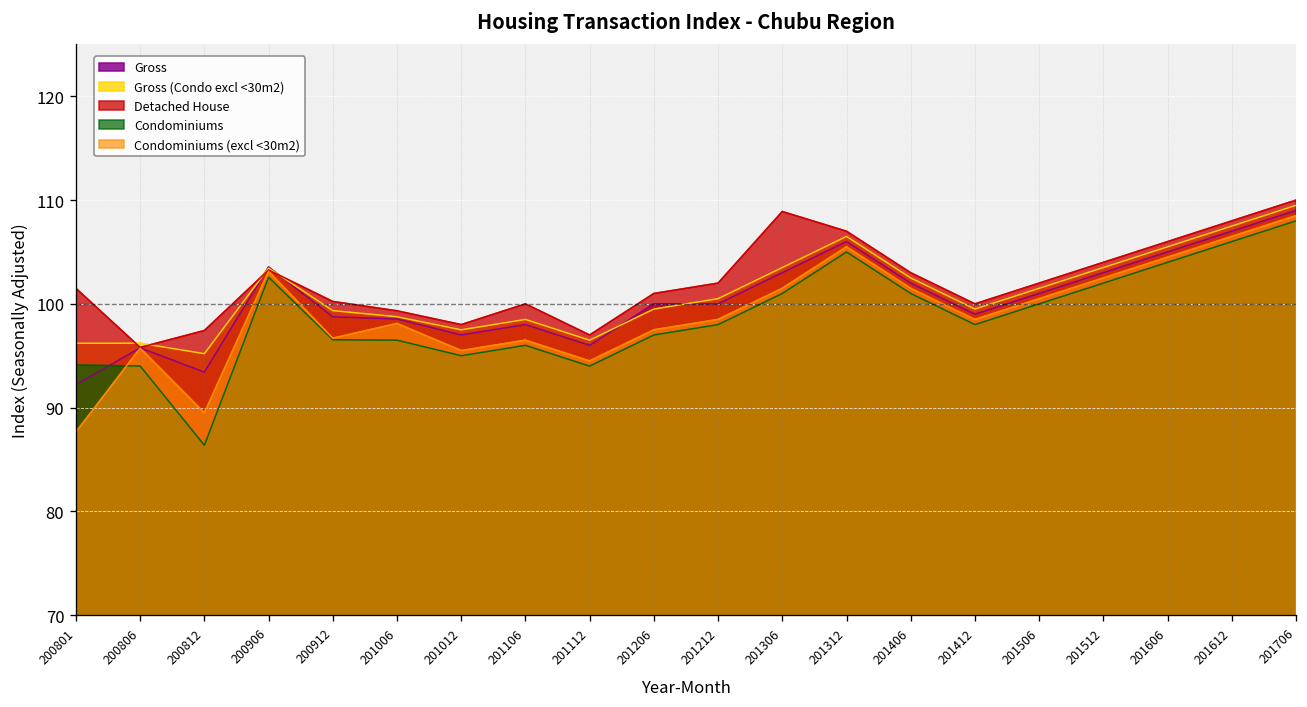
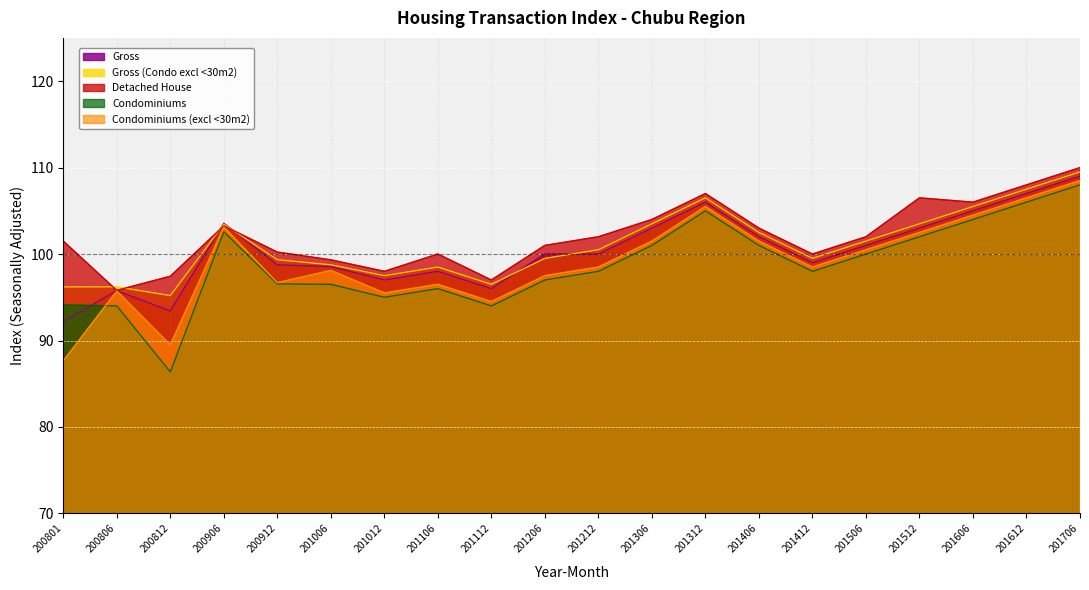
Detached House, 201306: 109 -> 104
Detached House, 201512: 104 -> 107
